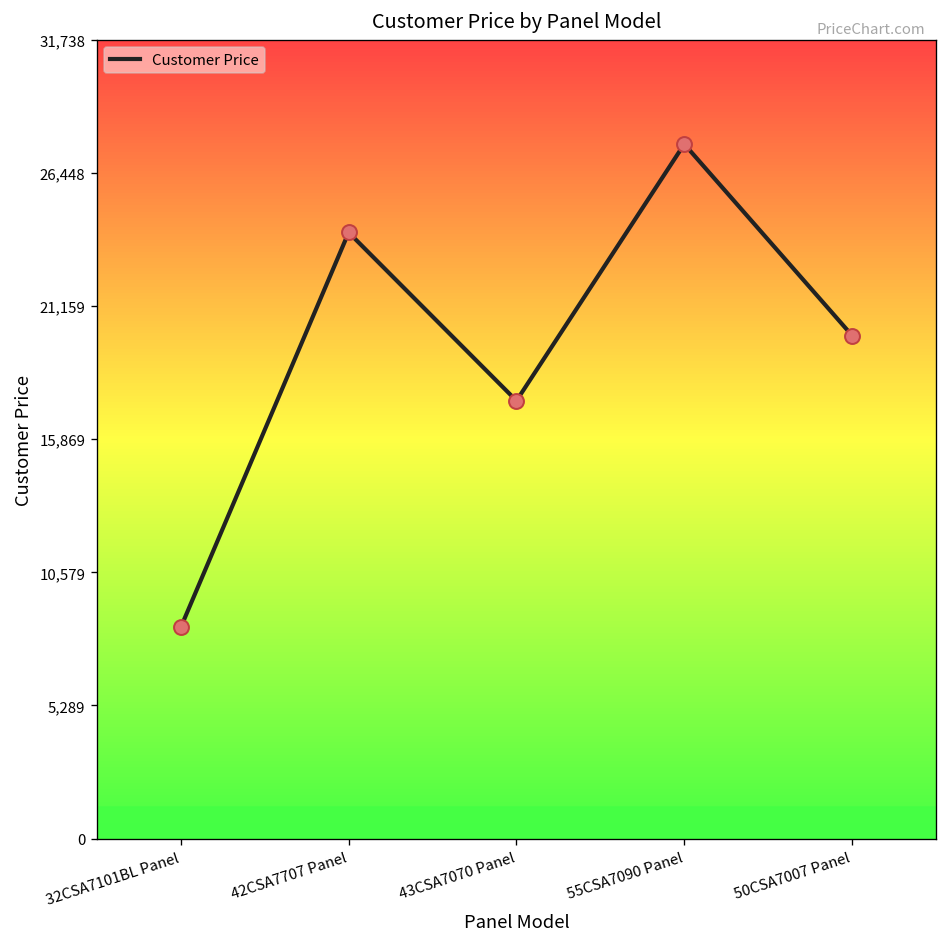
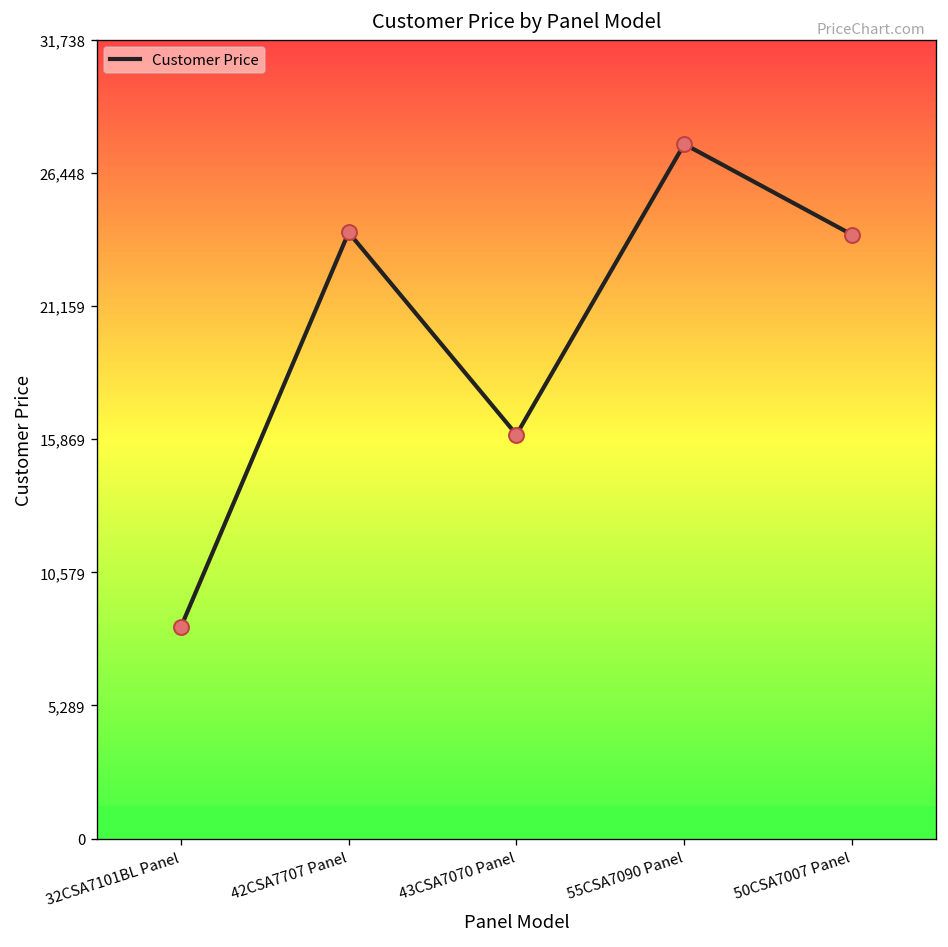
43CSA7070 Panel: 17,400 -> 16,100
50CSA7007 Panel: 20,000 -> 24,000
